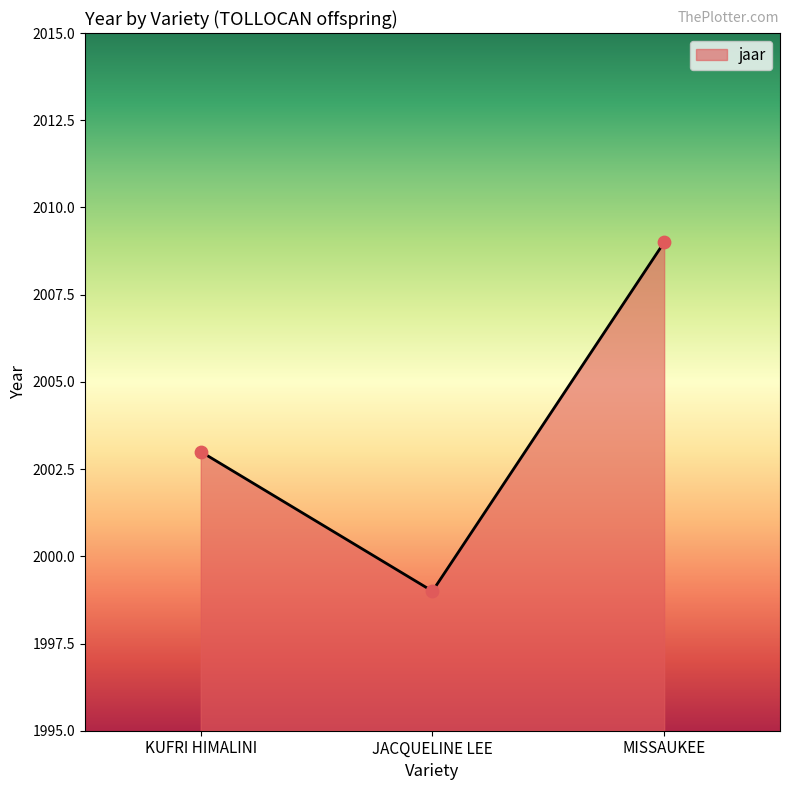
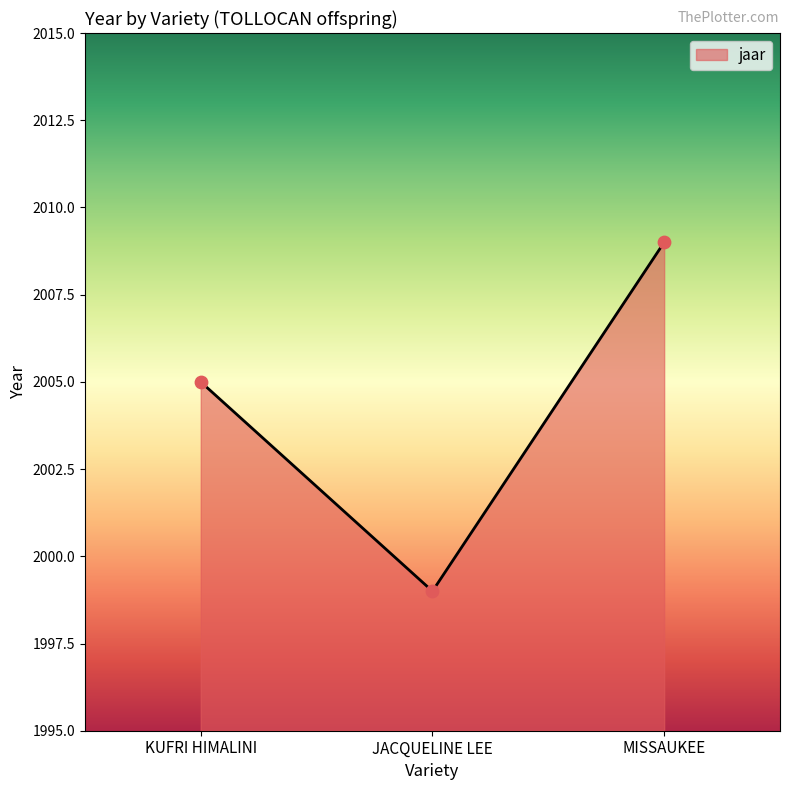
KUFRI HIMALINI: 2003 -> 2005
